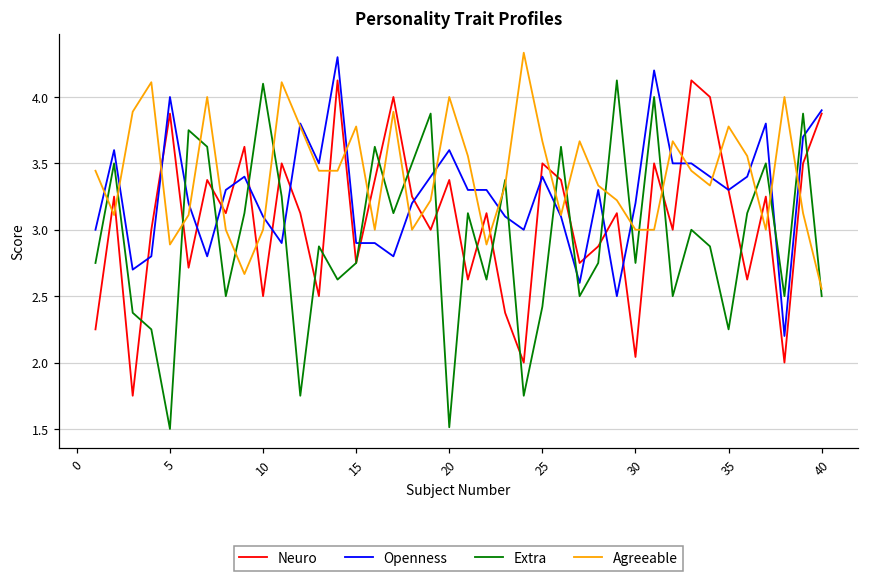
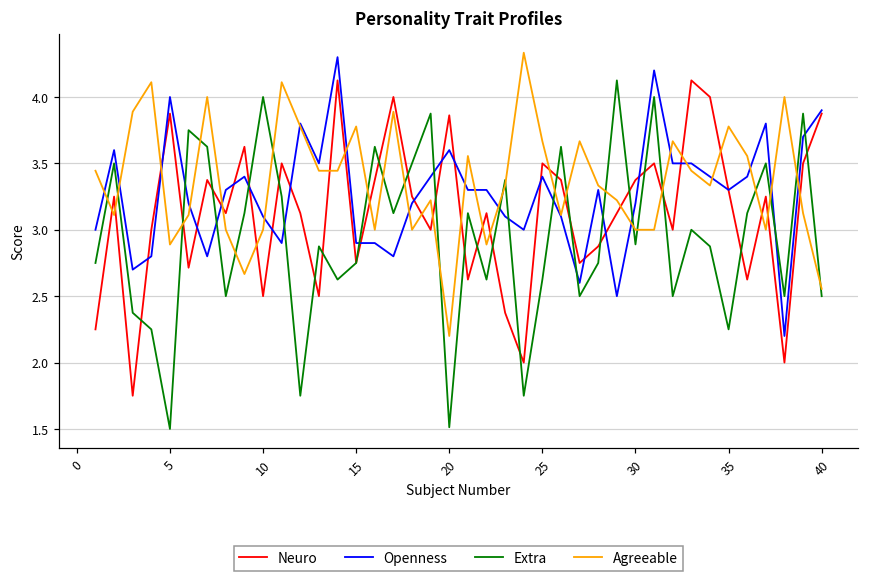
Extra, 10: 4.1 -> 4.0
Neuro, 20: 3.38 -> 3.86
Agreeable, 20: 4.0 -> 2.2
Extra, 25: 2.42 -> 2.63
Neuro, 30: 2.04 -> 3.38
Extra, 30: 2.75 -> 2.89
